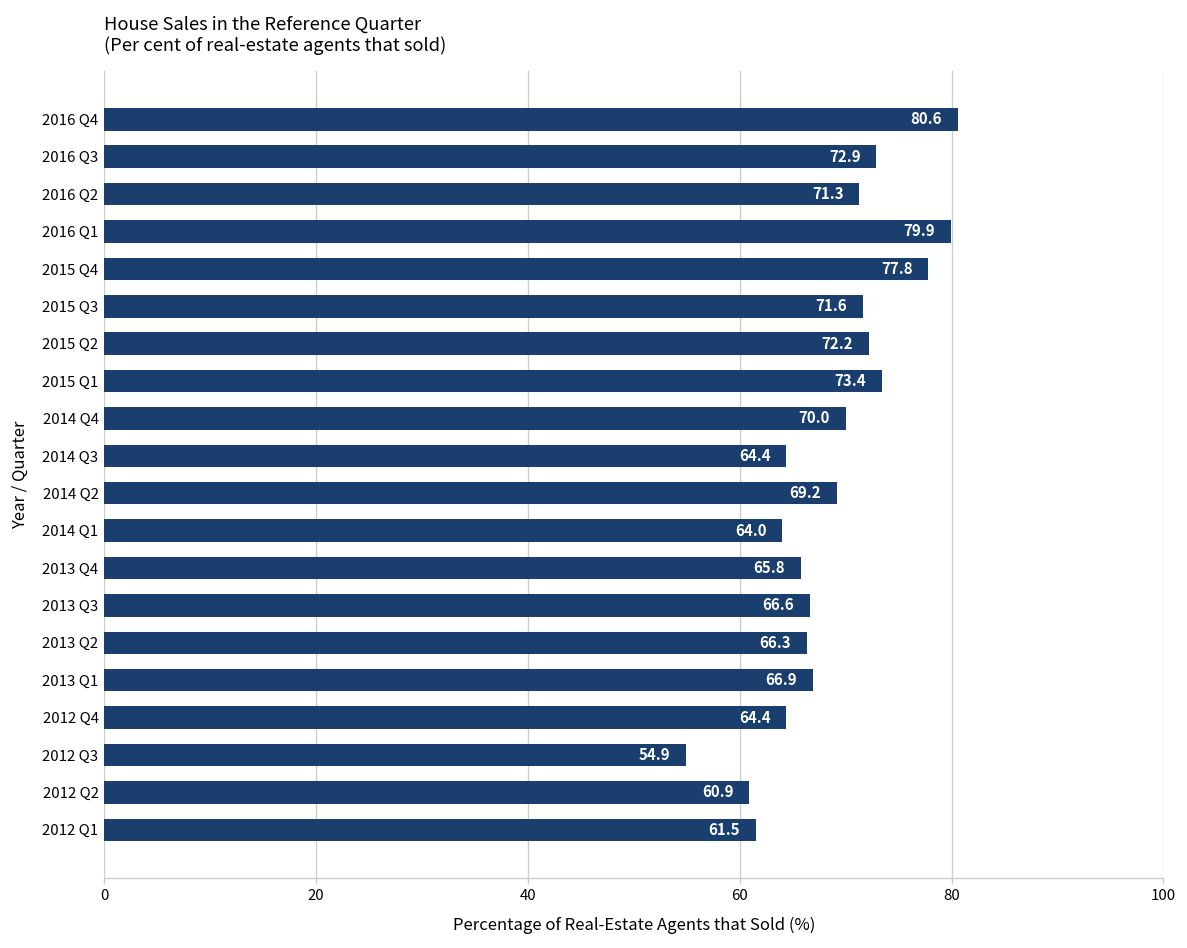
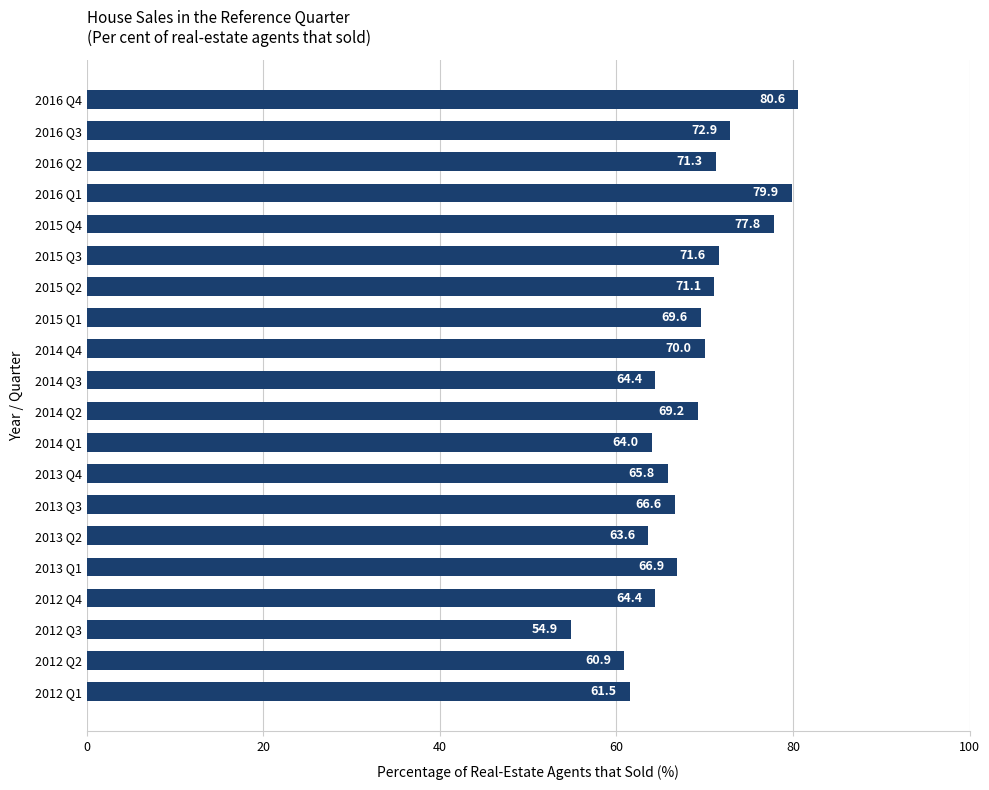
2015 Q2: 72.2 -> 71.1
2015 Q1: 73.4 -> 69.6
2013 Q2: 66.3 -> 63.6
